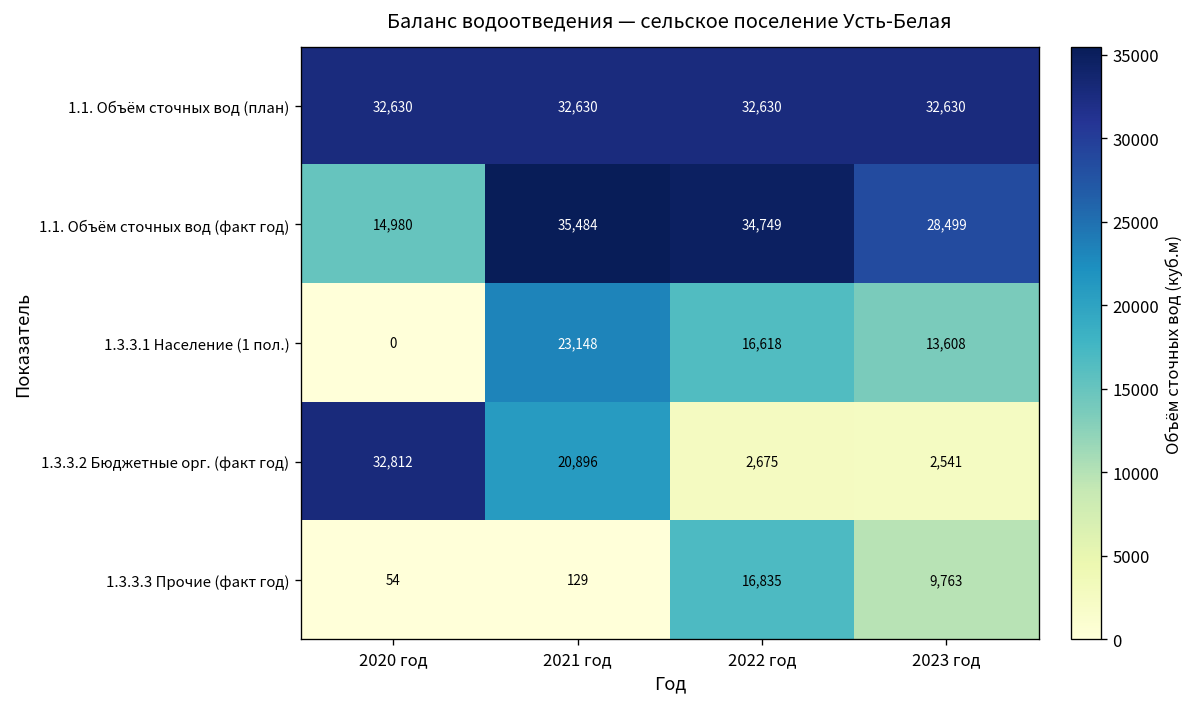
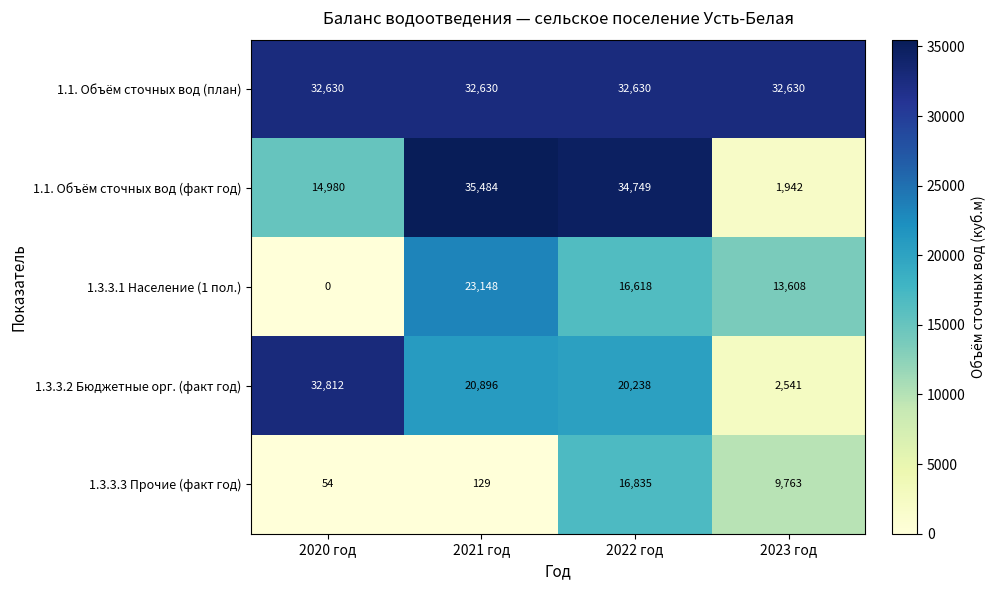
1.1. Объём сточных вод (факт год), 2023 год: 28,499 -> 1,942
1.3.3.2 Бюджетные орг. (факт год), 2022 год: 2,675 -> 20,238
